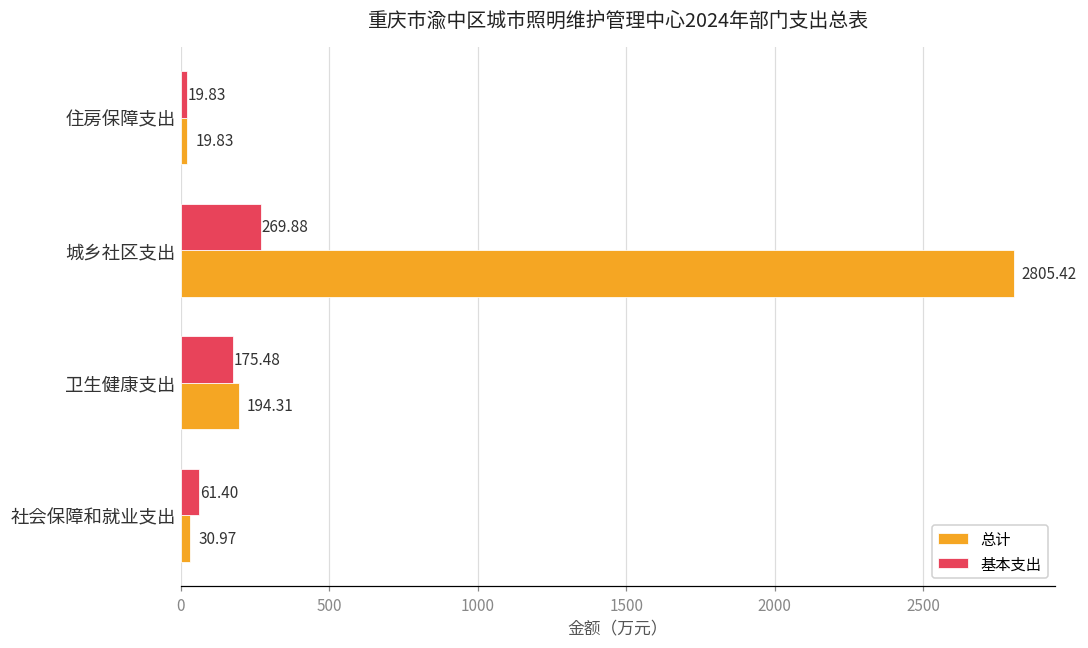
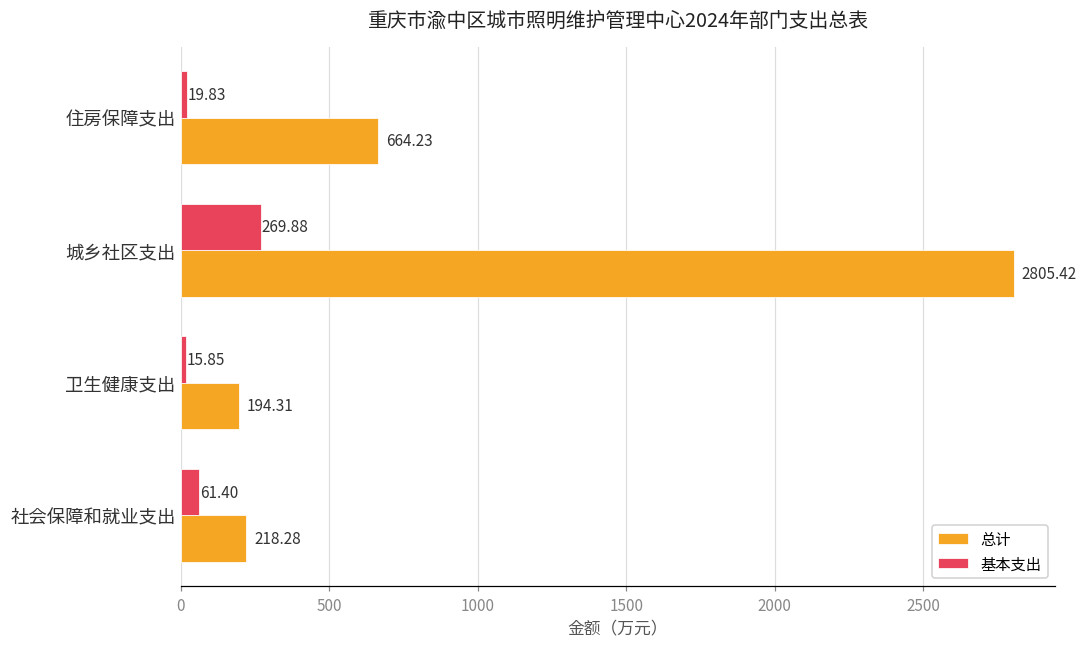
总计, 住房保障支出: 19.83 -> 664.23
基本支出, 卫生健康支出: 175.48 -> 15.85
总计, 社会保障和就业支出: 30.97 -> 218.28
